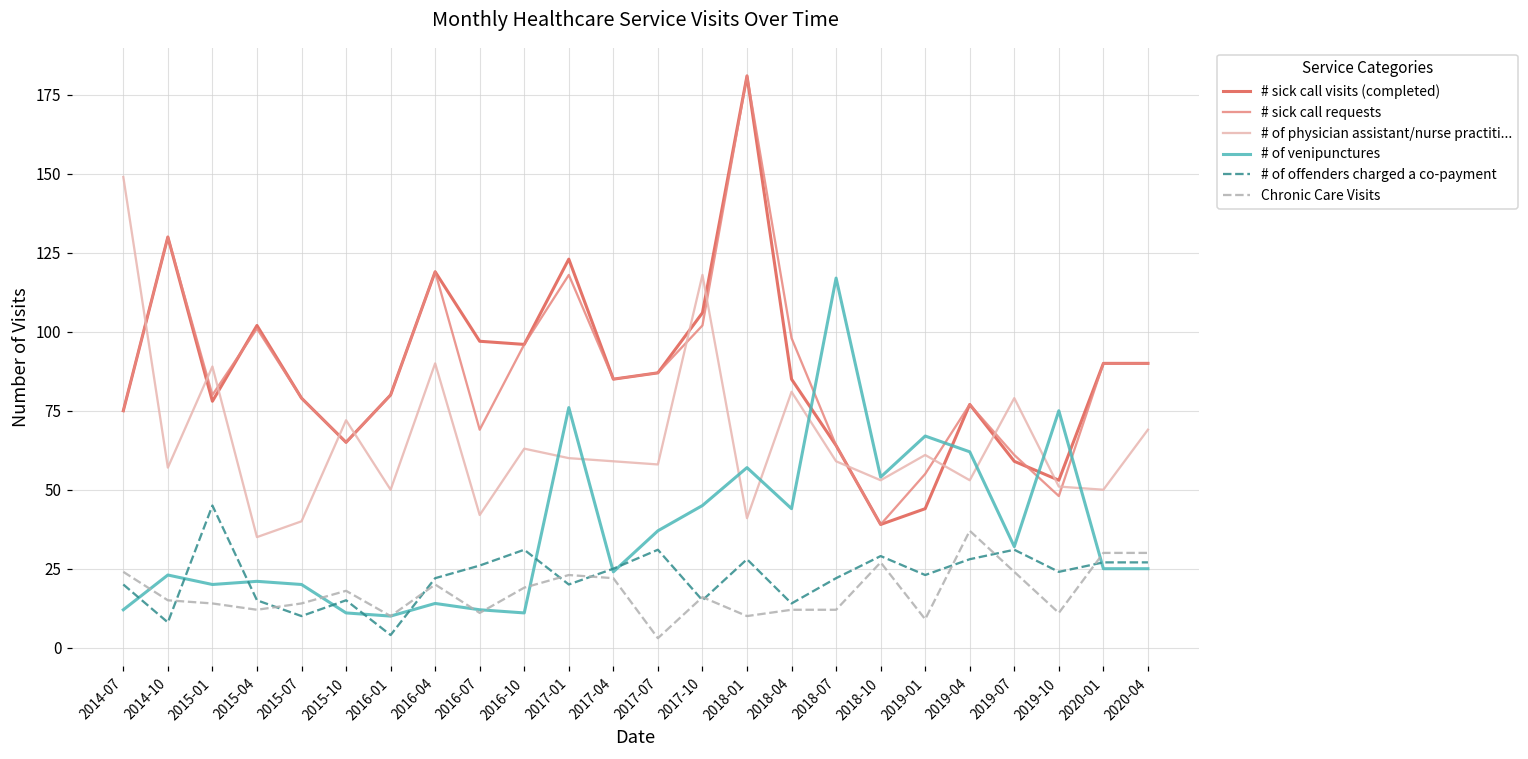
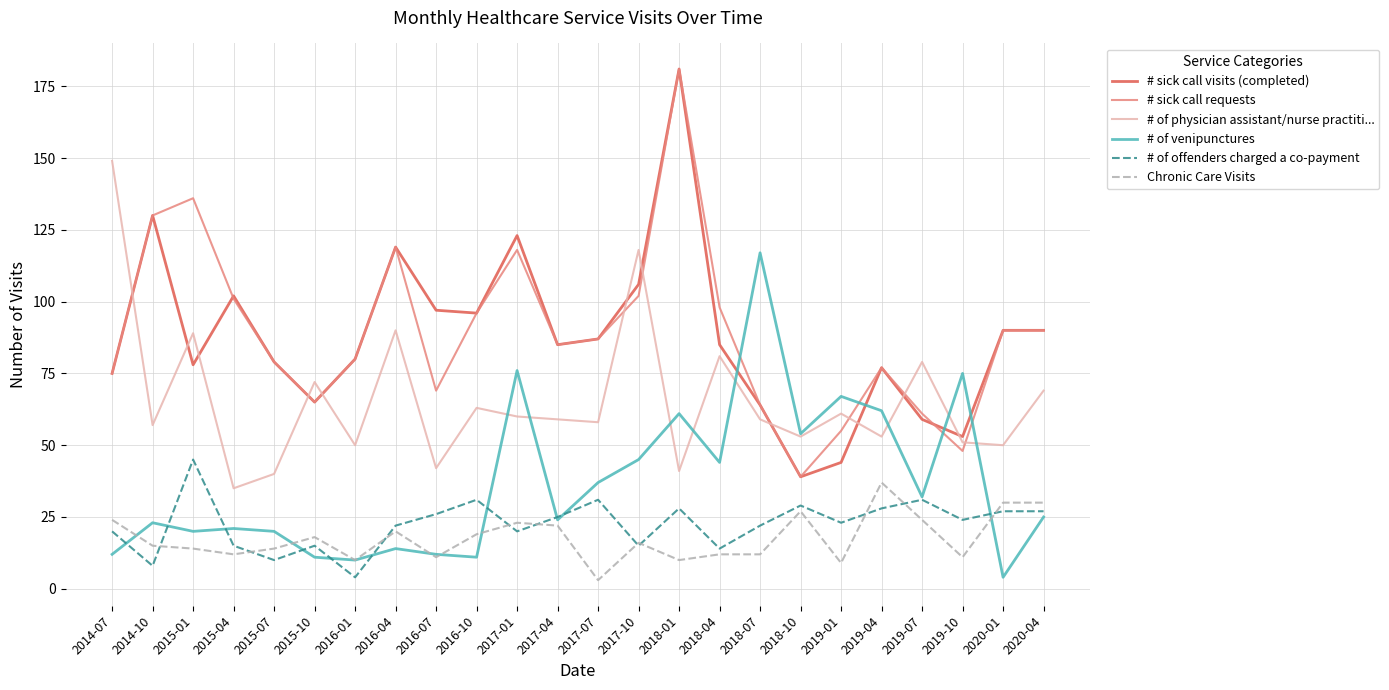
# sick call requests, 2015-01: 80 -> 136
# of venipunctures, 2018-01: 57 -> 61
# of venipunctures, 2020-01: 25 -> 4
